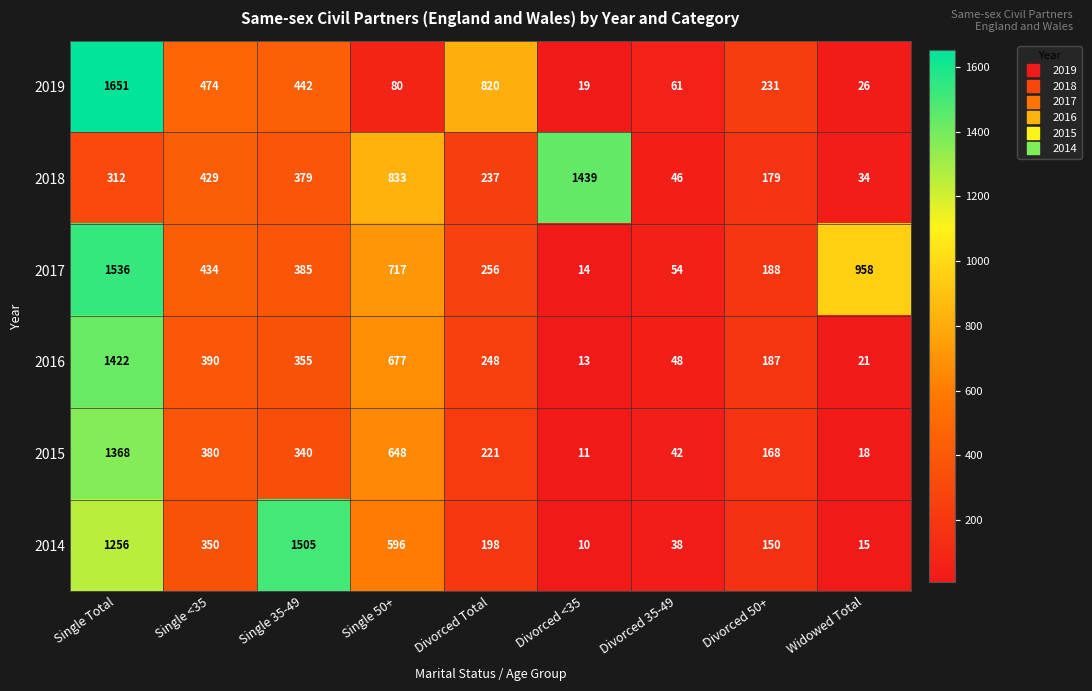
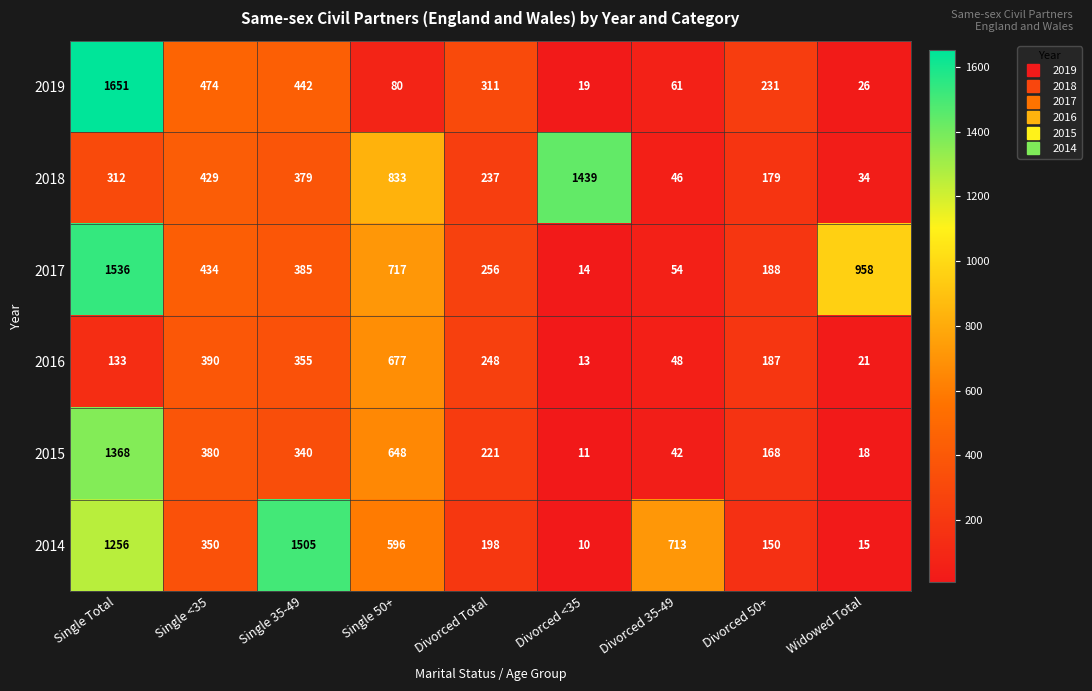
2019, Divorced Total: 820 -> 311
2016, Single Total: 1422 -> 133
2014, Divorced 35-49: 38 -> 713
